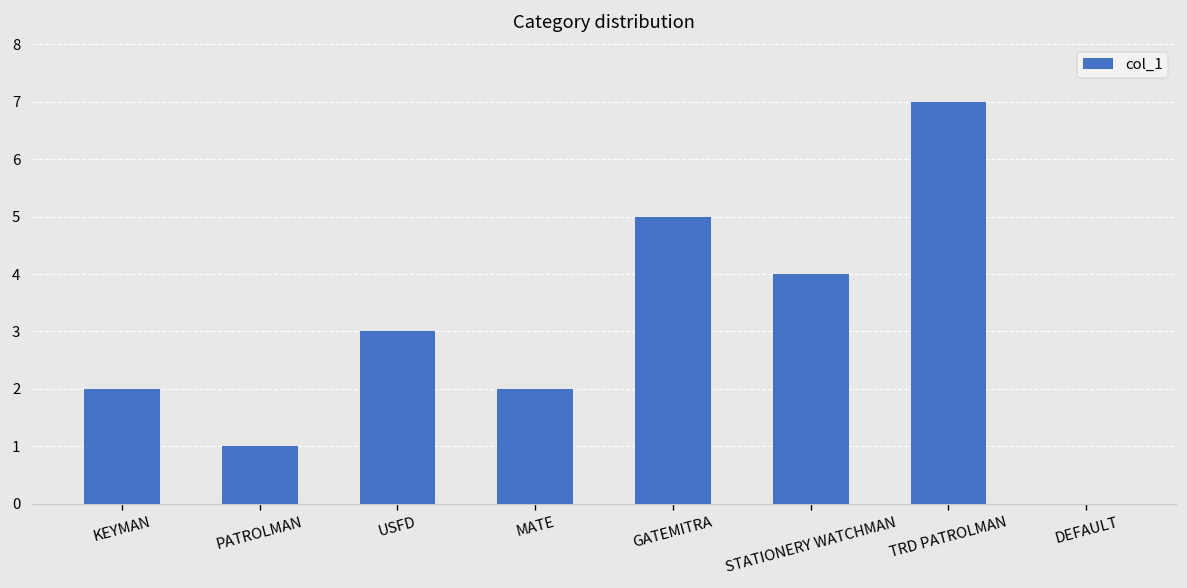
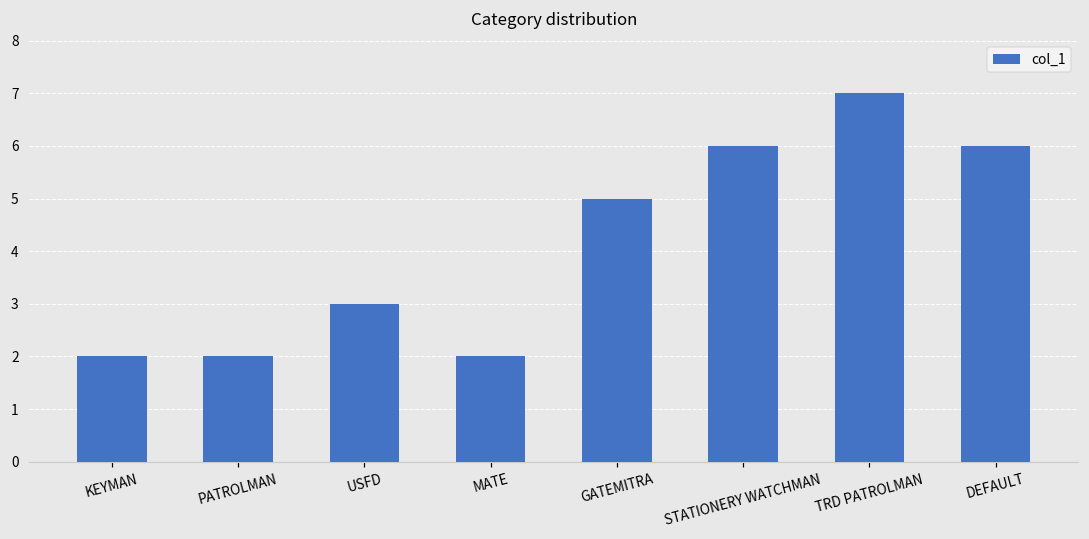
PATROLMAN: 1 -> 2
STATIONERY WATCHMAN: 4 -> 6
DEFAULT: 0 -> 6
